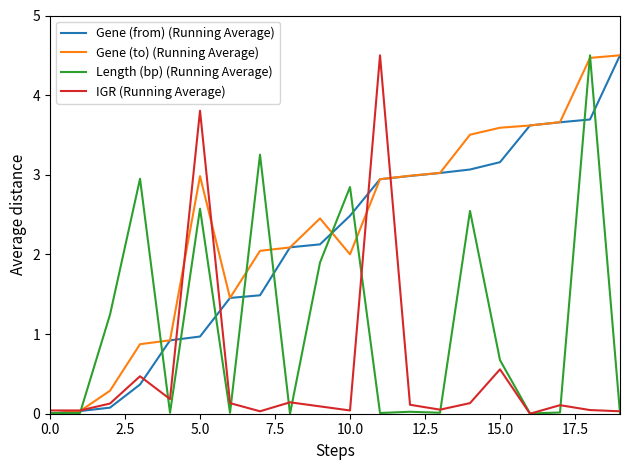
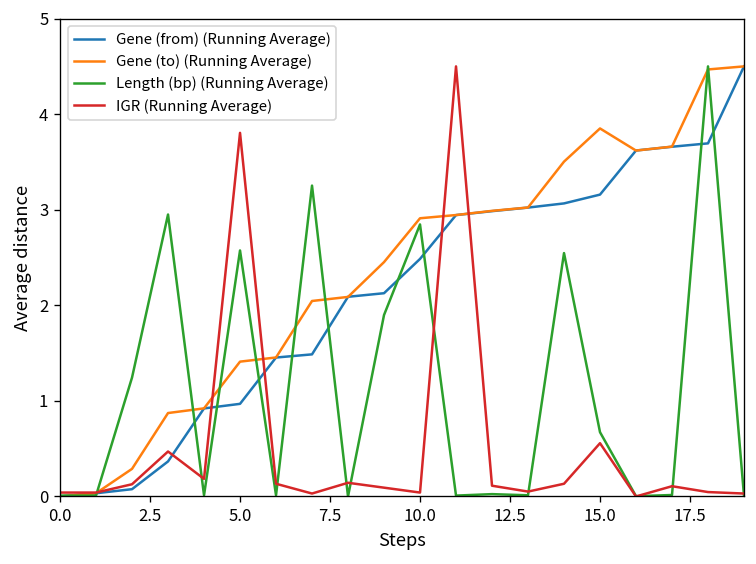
Gene (to) (Running Average), 5.0: 3.0 -> 1.4
Gene (to) (Running Average), 10.0: 2.0 -> 2.9
Gene (to) (Running Average), 15.0: 3.6 -> 3.9
